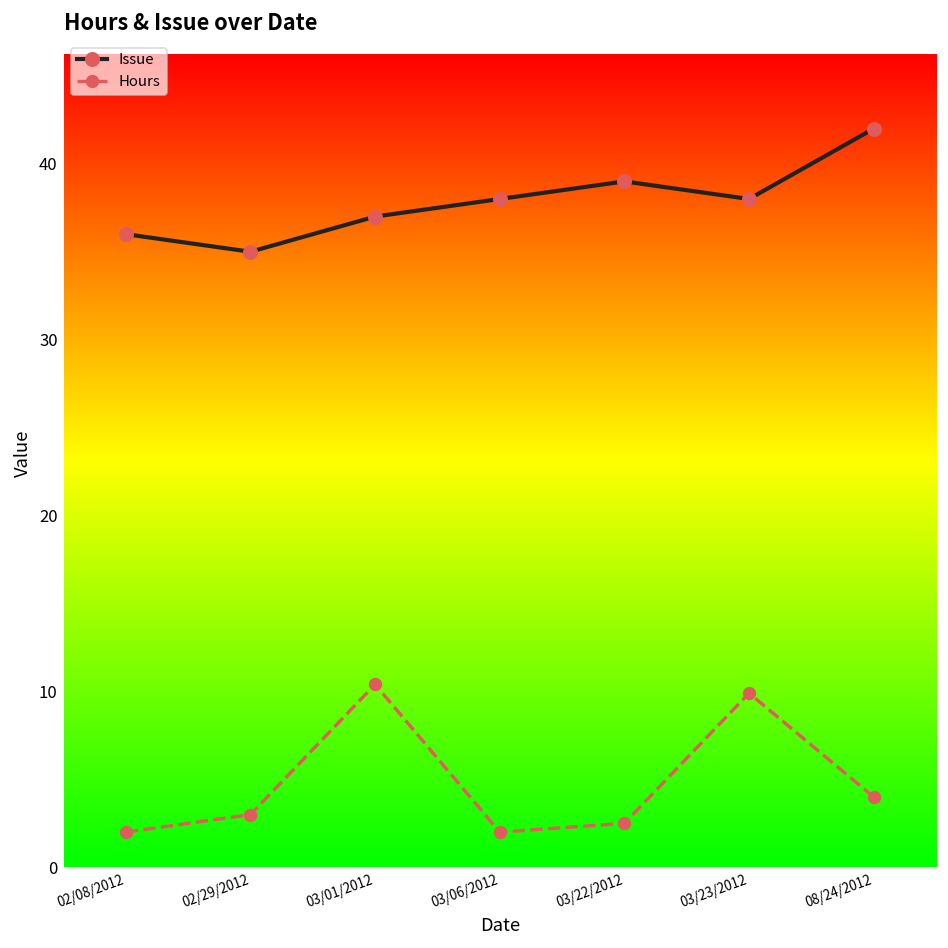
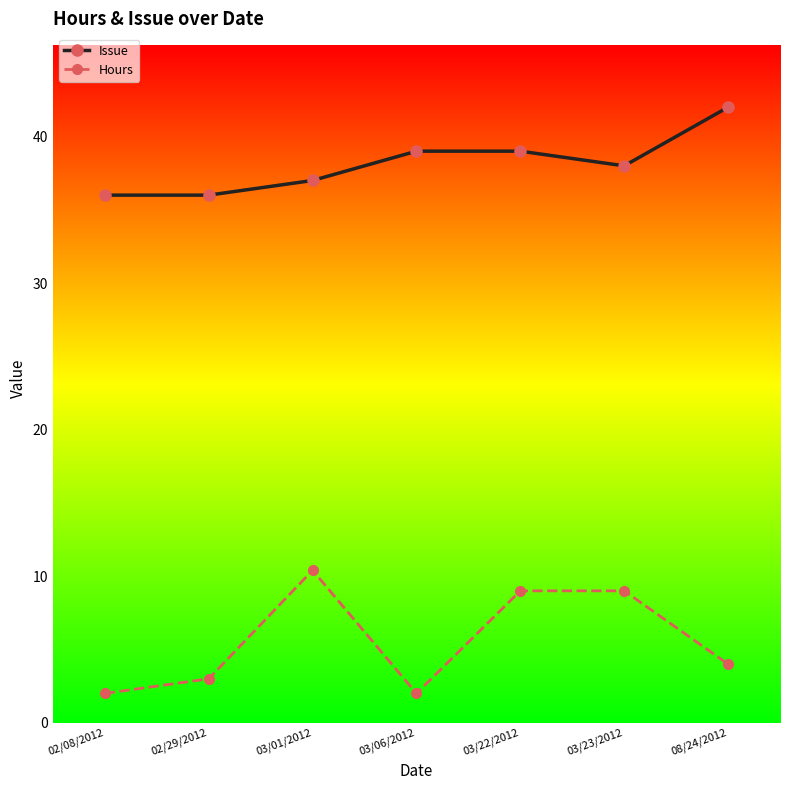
Issue, 02/29/2012: 35 -> 36
Issue, 03/06/2012: 38 -> 39
Hours, 03/22/2012: 2.5 -> 9.0
Hours, 03/23/2012: 9.9 -> 9.0
